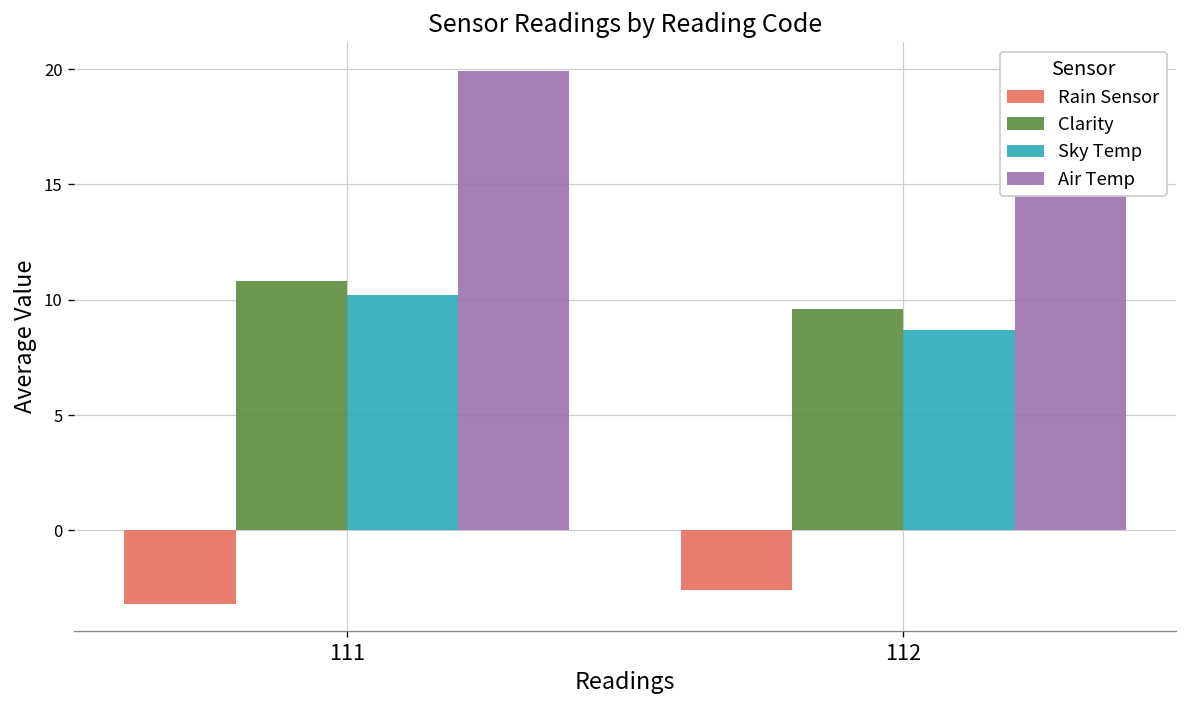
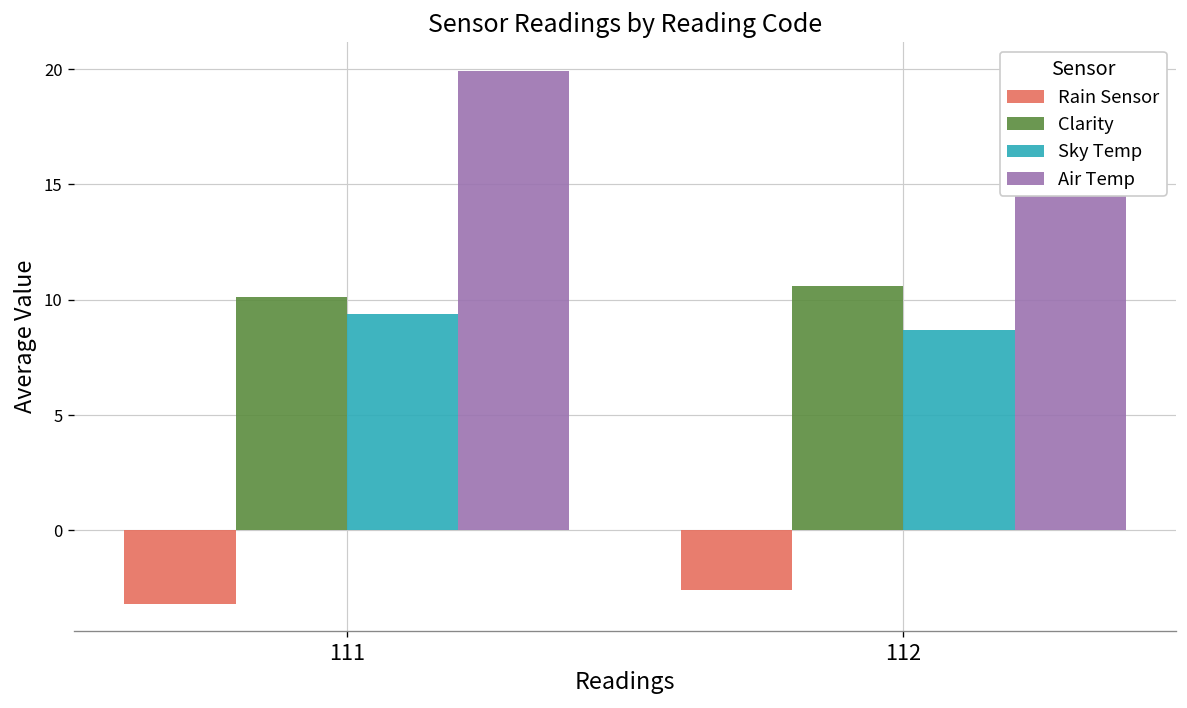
Clarity, 111: 10.8 -> 10.1
Sky Temp, 111: 10.2 -> 9.4
Clarity, 112: 9.6 -> 10.6
